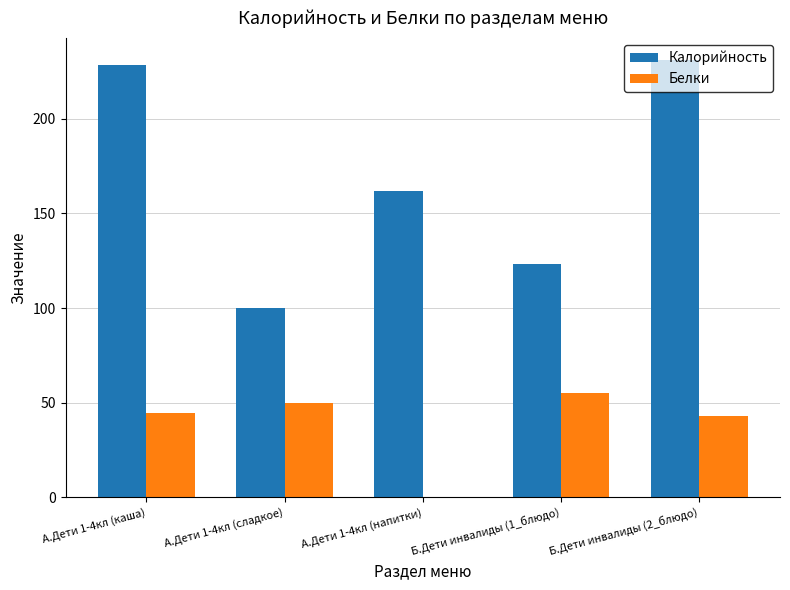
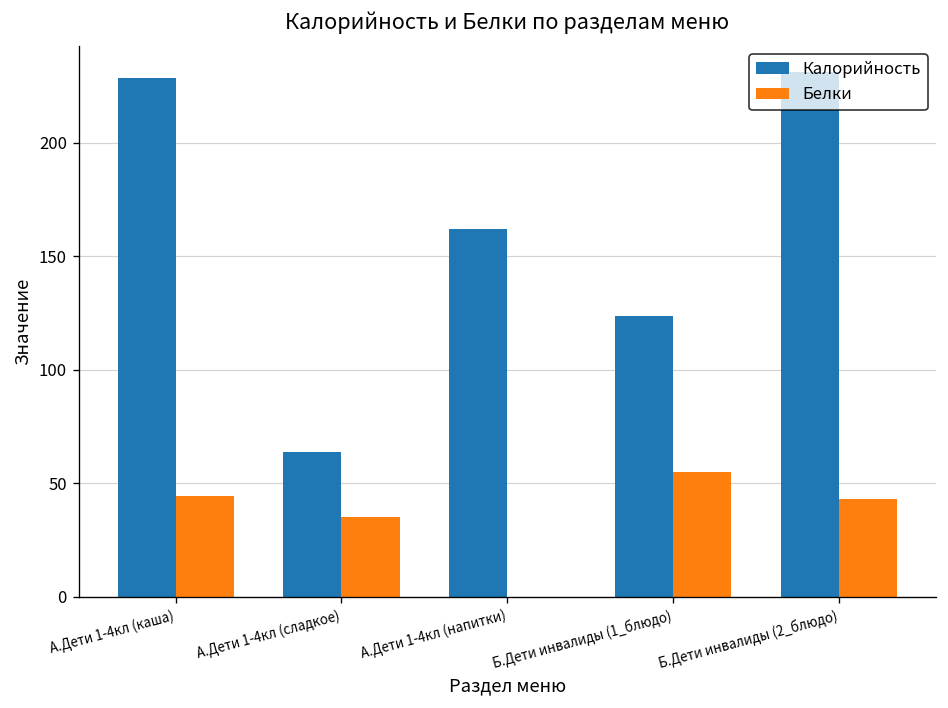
Калорийность, А.Дети 1-4кл (сладкое): 100 -> 64
Белки, А.Дети 1-4кл (сладкое): 50 -> 35
